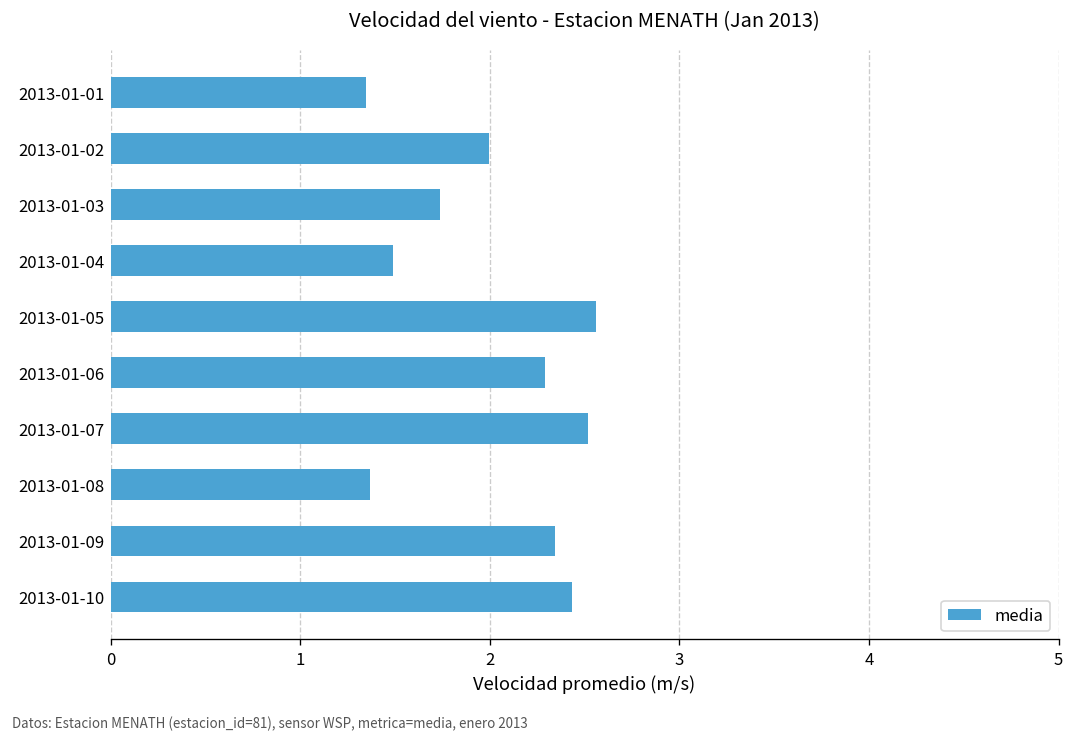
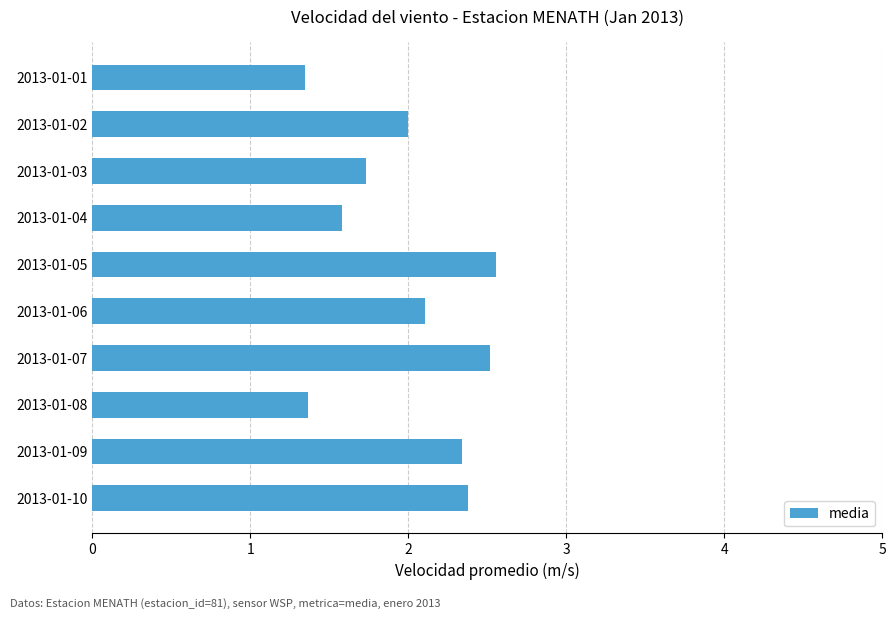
2013-01-04: 1.49 -> 1.58
2013-01-06: 2.29 -> 2.11
2013-01-10: 2.43 -> 2.38
